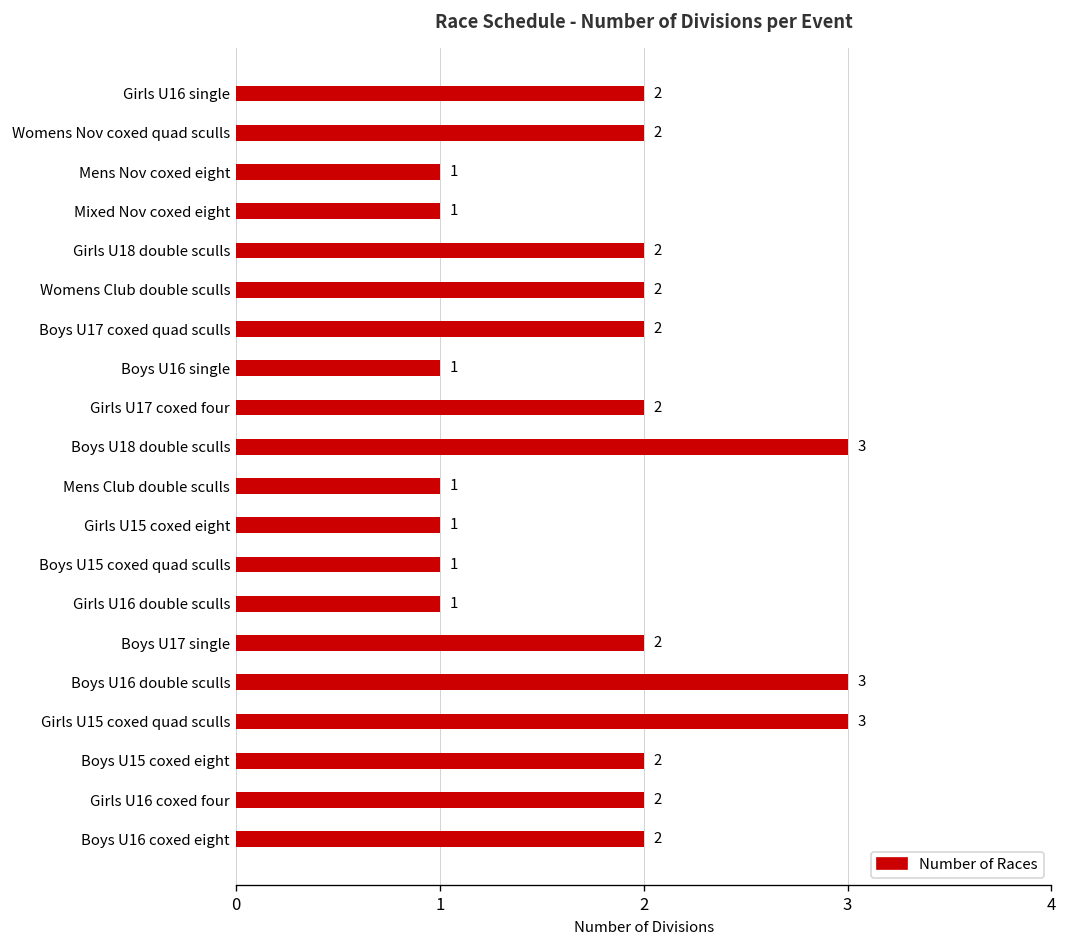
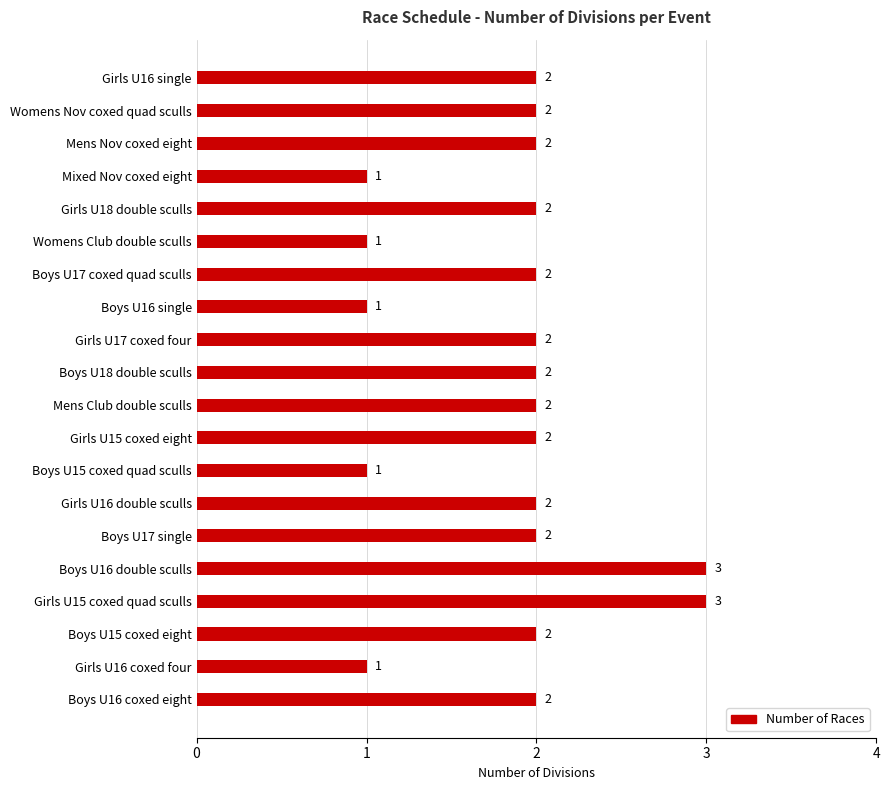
Mens Nov coxed eight: 1 -> 2
Womens Club double sculls: 2 -> 1
Boys U18 double sculls: 3 -> 2
Mens Club double sculls: 1 -> 2
Girls U15 coxed eight: 1 -> 2
Girls U16 double sculls: 1 -> 2
Girls U16 coxed four: 2 -> 1
